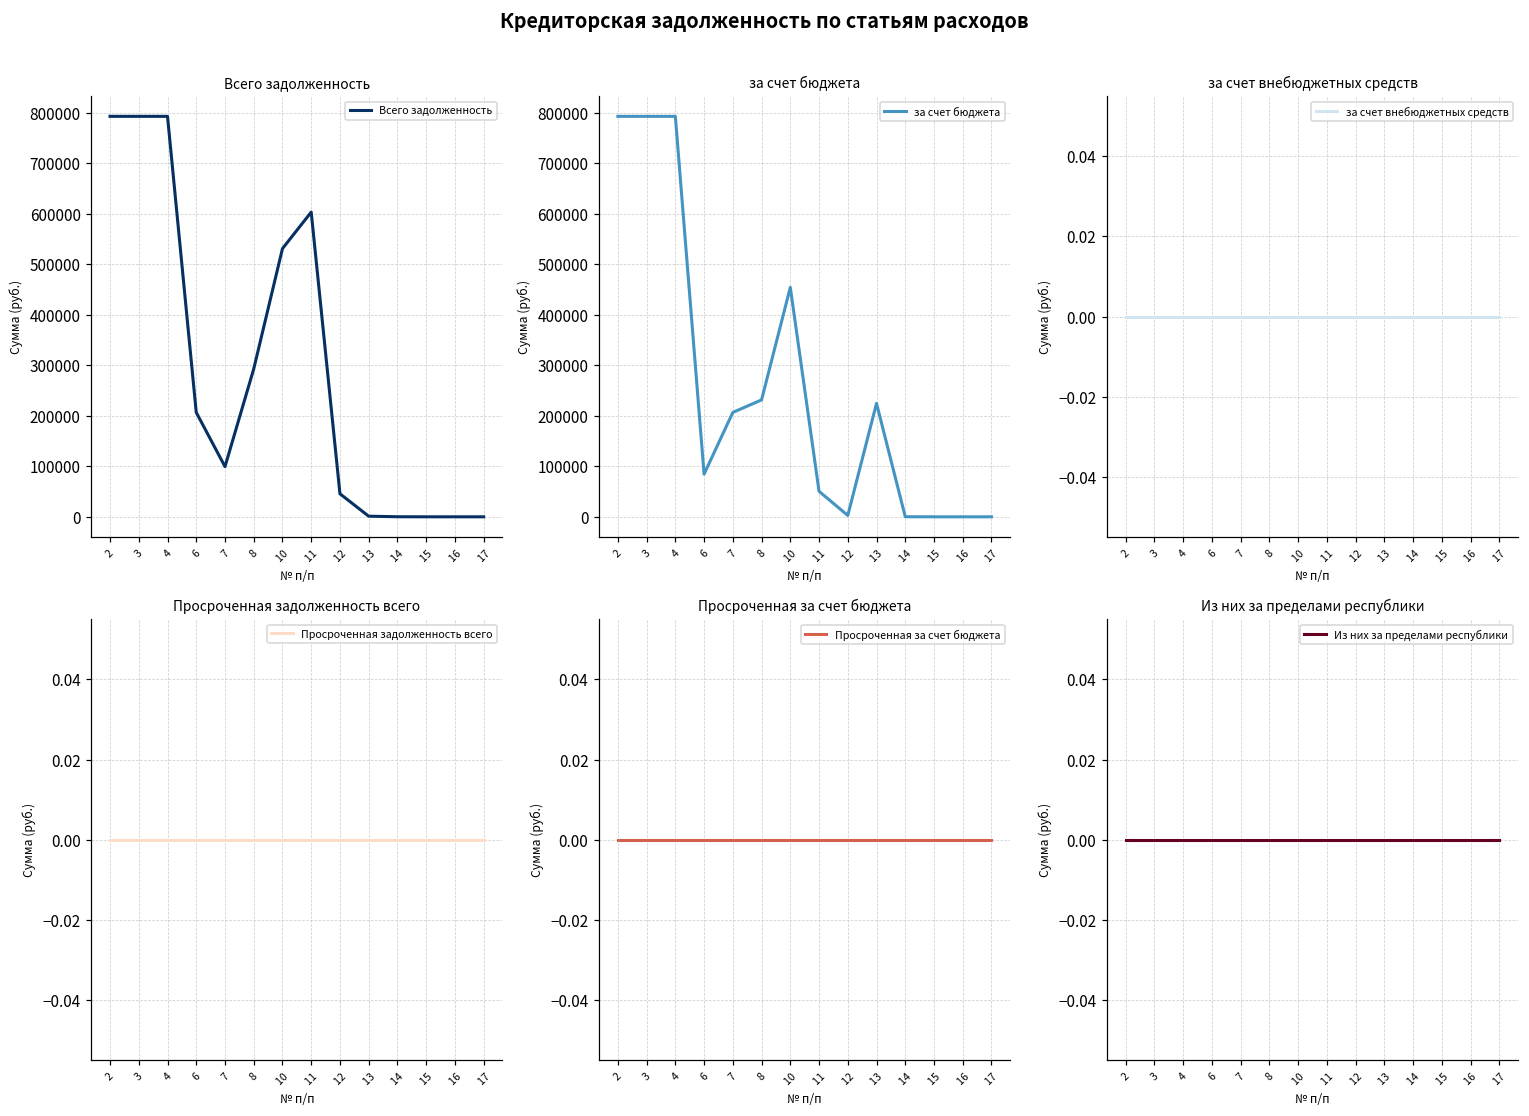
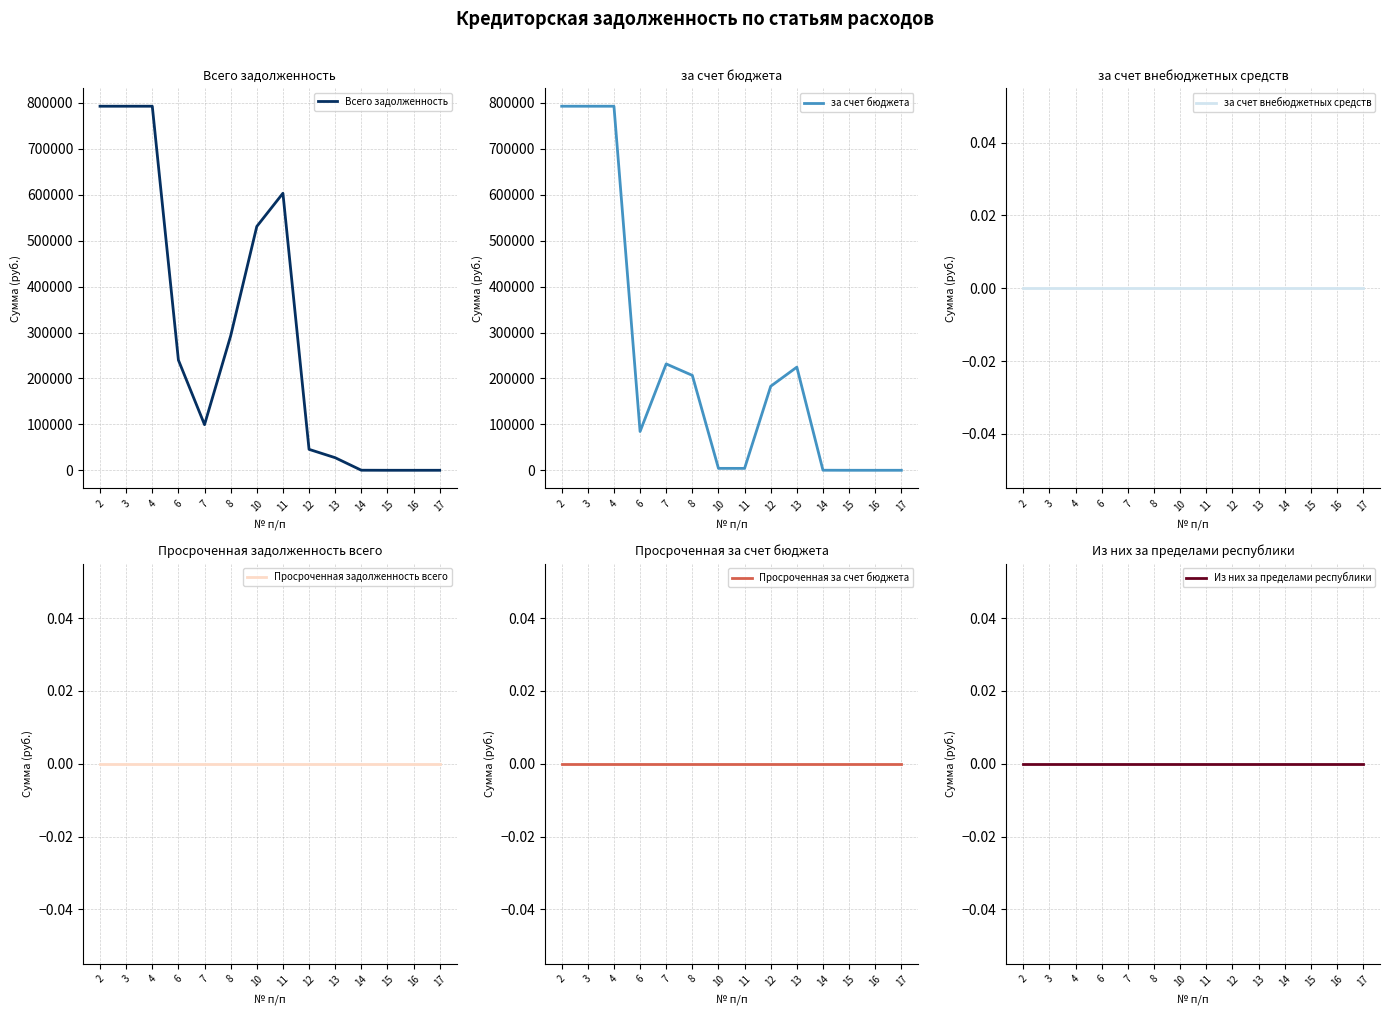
Всего задолженность, 6: 210000 -> 240000
Всего задолженность, 13: 0 -> 30000
за счет бюджета, 7: 210000 -> 230000
за счет бюджета, 8: 230000 -> 210000
за счет бюджета, 10: 450000 -> 0
за счет бюджета, 11: 50000 -> 0
за счет бюджета, 12: 0 -> 180000
